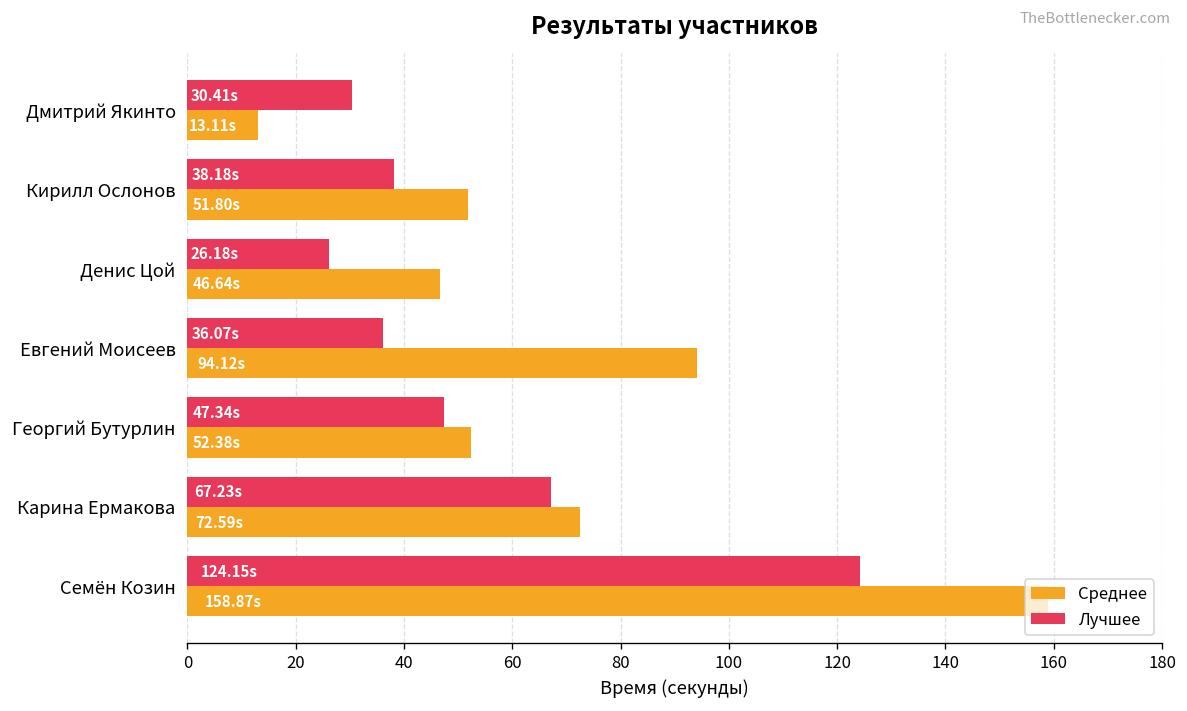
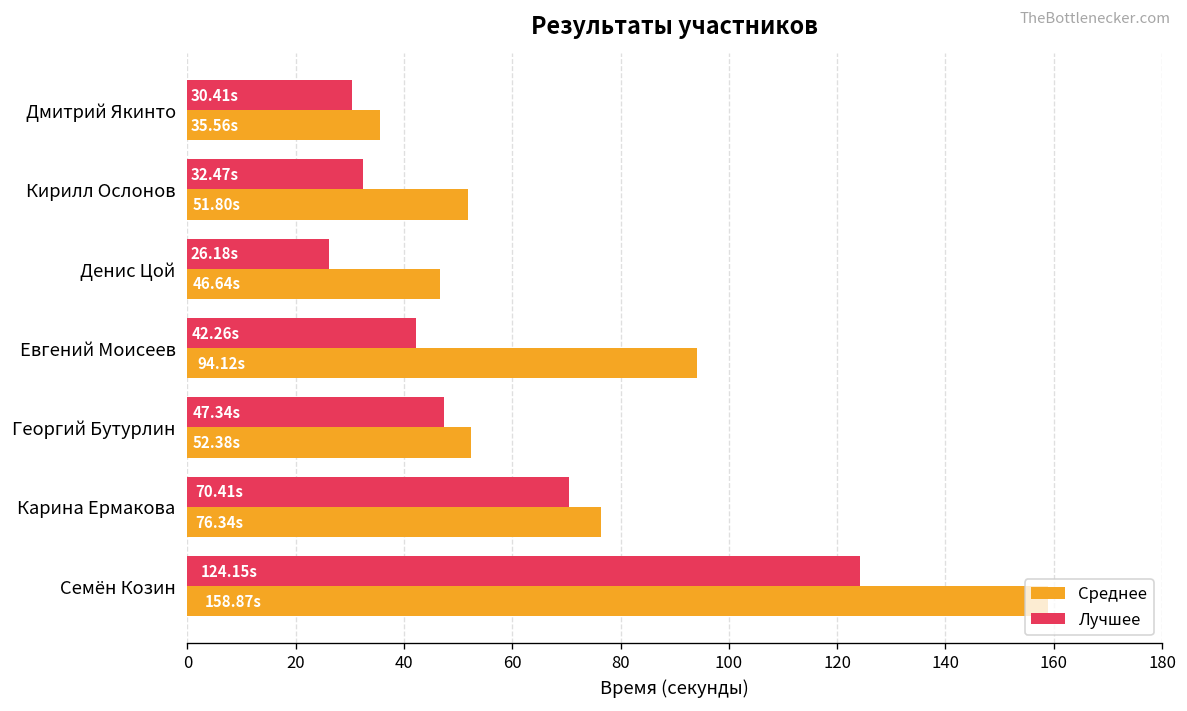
Среднее, Дмитрий Якинто: 13.11s -> 35.56s
Лучшее, Кирилл Ослонов: 38.18s -> 32.47s
Лучшее, Евгений Моисеев: 36.07s -> 42.26s
Лучшее, Карина Ермакова: 67.23s -> 70.41s
Среднее, Карина Ермакова: 72.59s -> 76.34s
